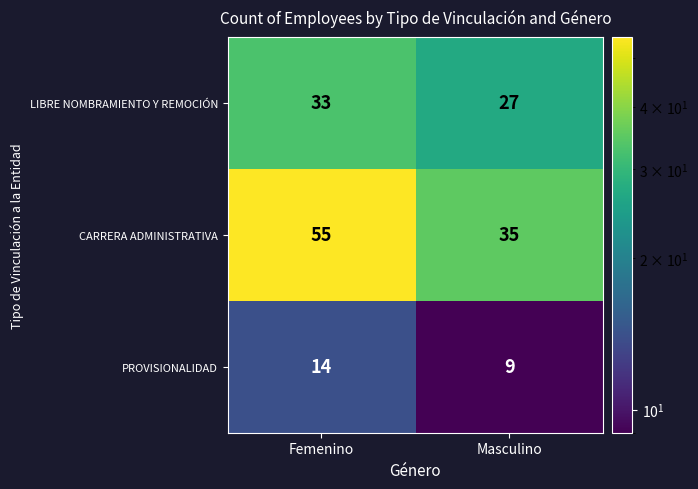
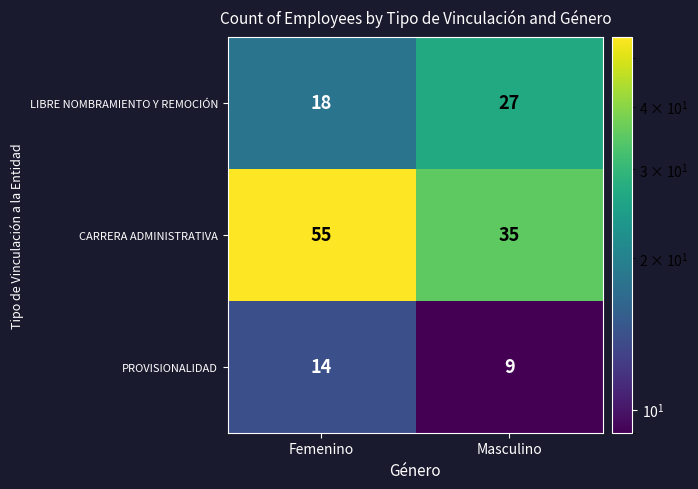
LIBRE NOMBRAMIENTO Y REMOCIÓN, Femenino: 33 -> 18
